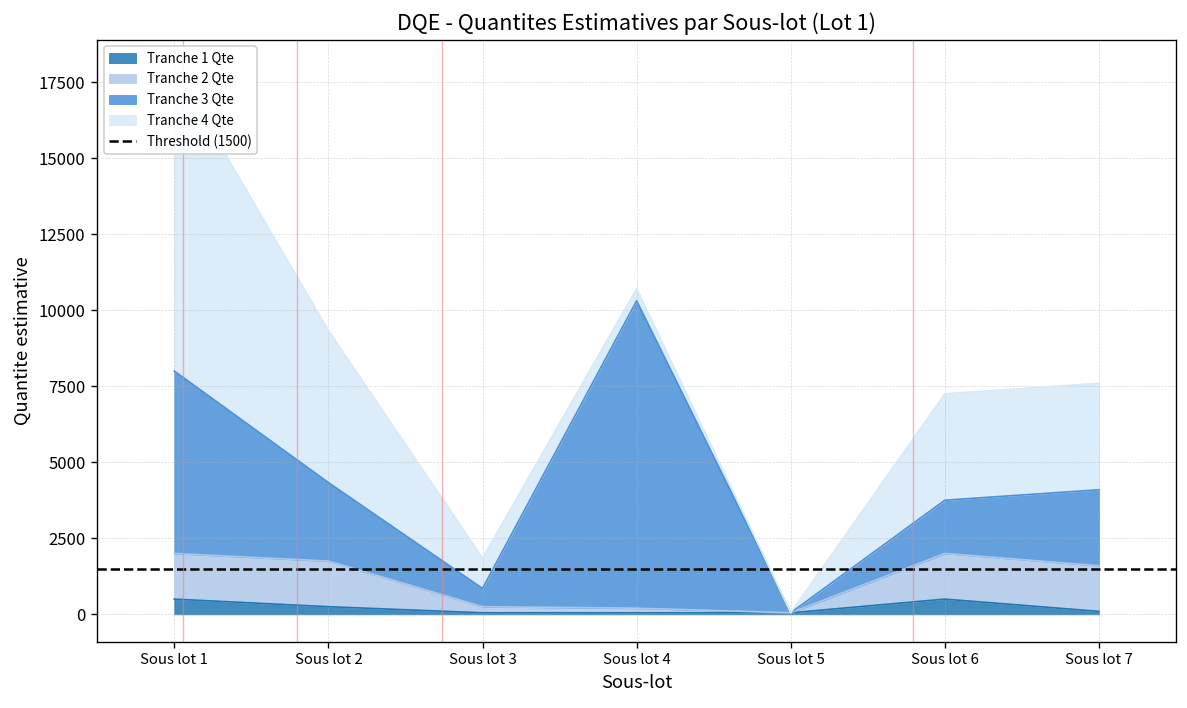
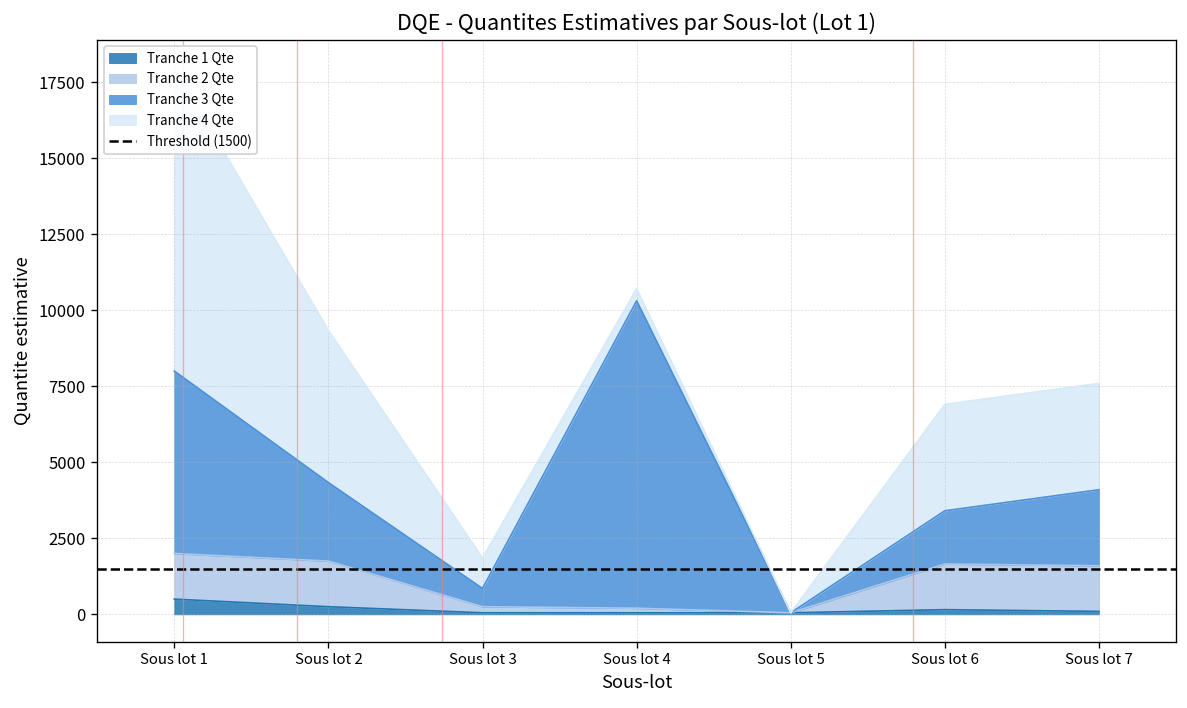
Tranche 1 Qte, Sous lot 6: 500 -> 200
